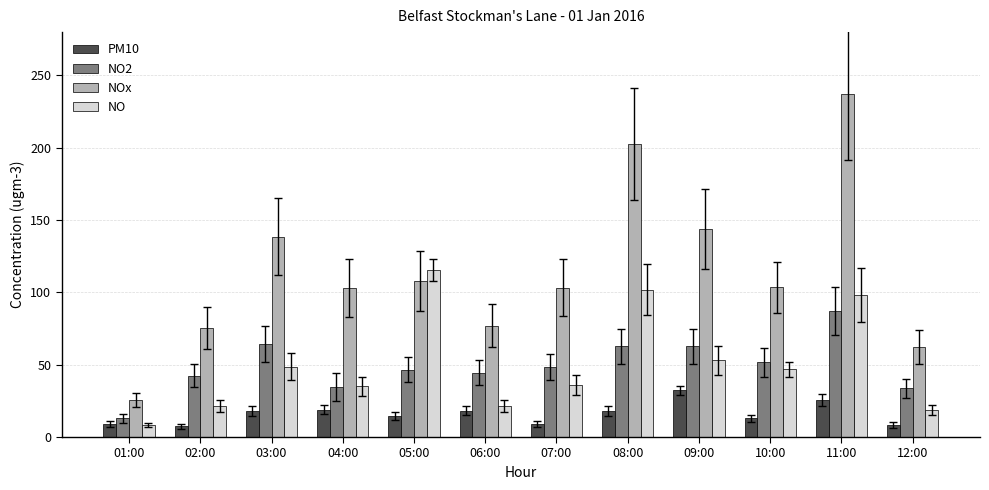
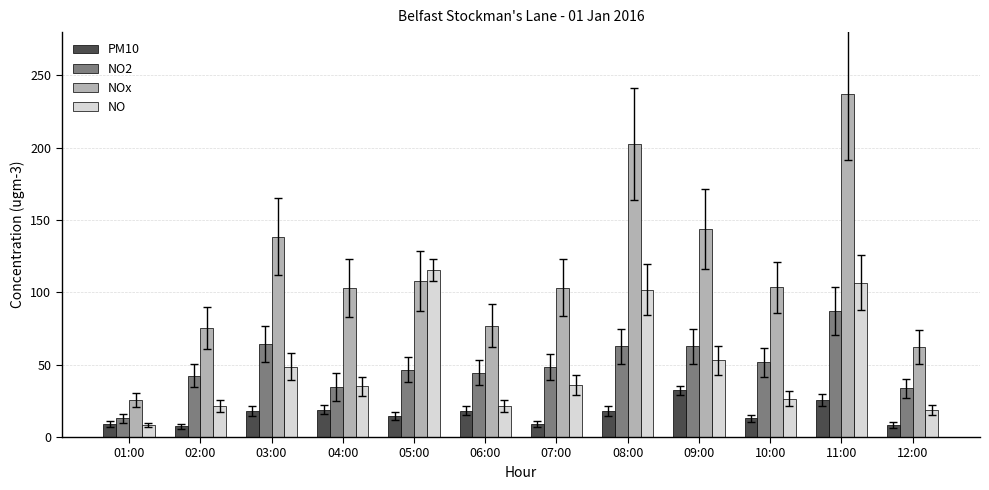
NO, 10:00: 47 -> 27
NO, 11:00: 98 -> 107
